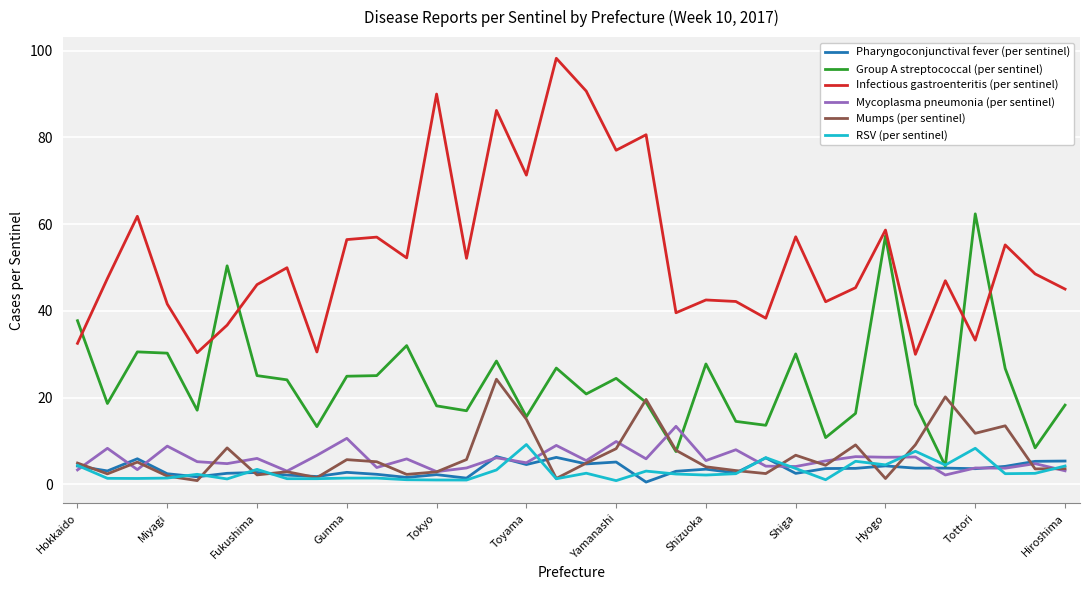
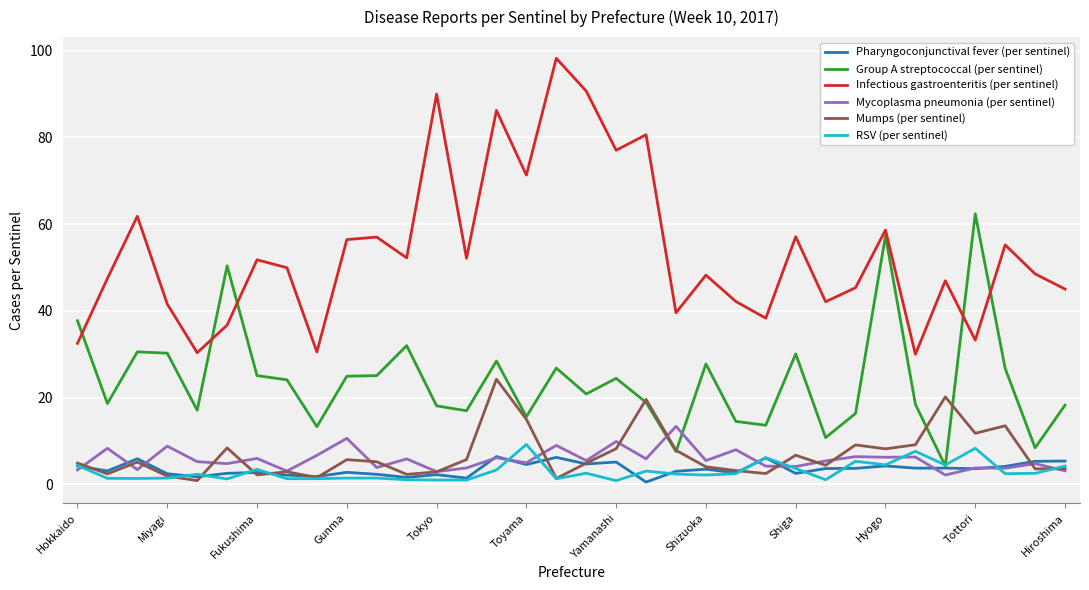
Infectious gastroenteritis (per sentinel), Fukushima: 46 -> 52
Infectious gastroenteritis (per sentinel), Shizuoka: 43 -> 48
Mumps (per sentinel), Hyogo: 1 -> 8
